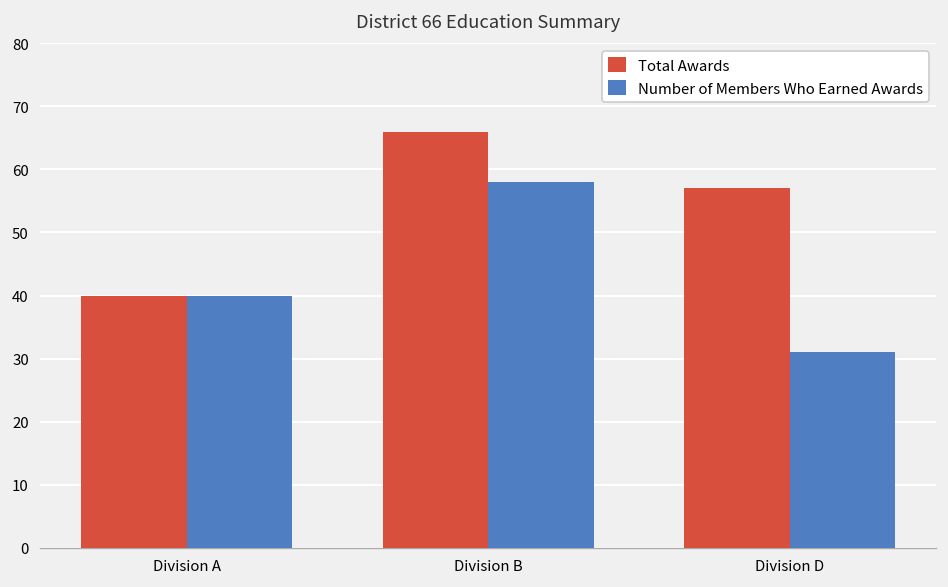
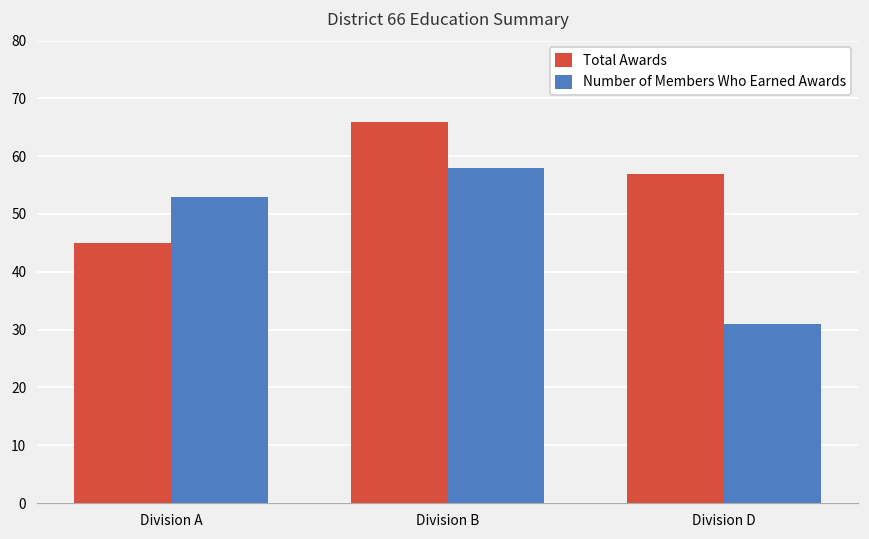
Total Awards, Division A: 40 -> 45
Number of Members Who Earned Awards, Division A: 40 -> 53
